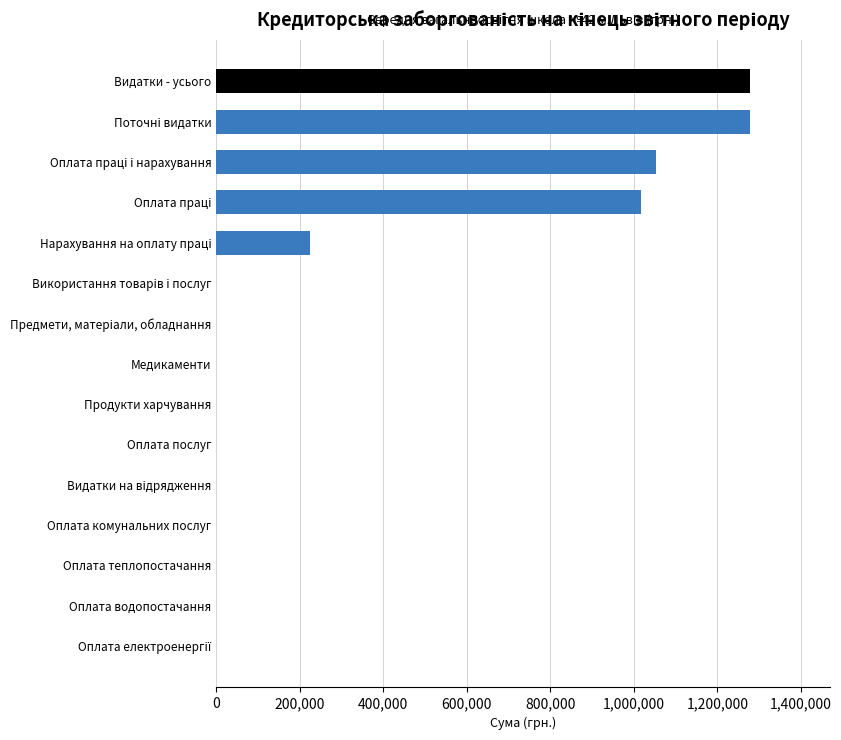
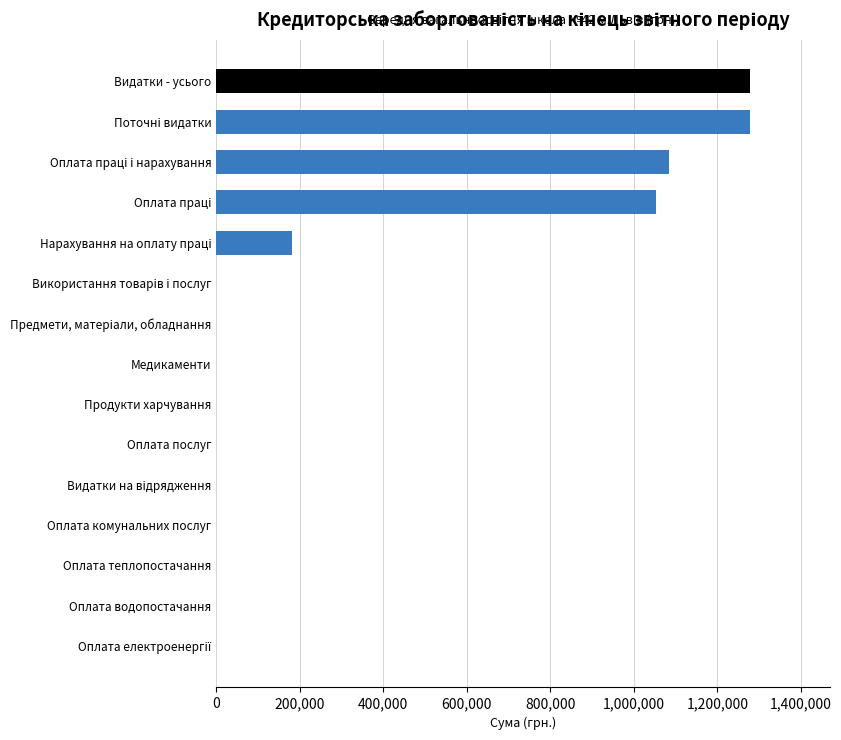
Оплата праці і нарахування: 1,050,000 -> 1,080,000
Оплата праці: 1,020,000 -> 1,050,000
Нарахування на оплату праці: 220,000 -> 180,000
